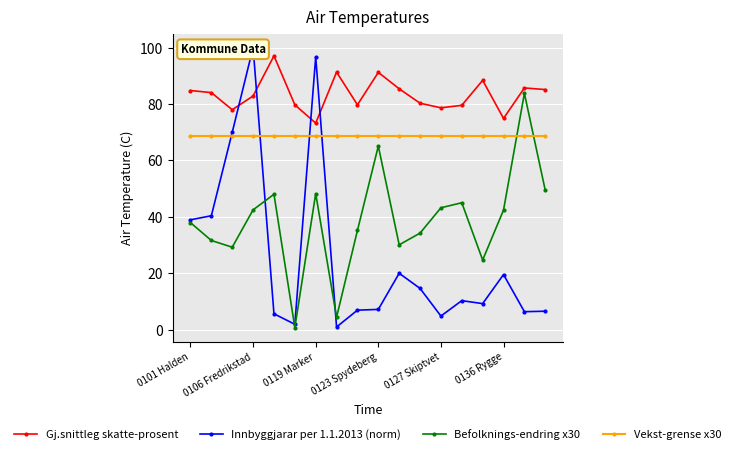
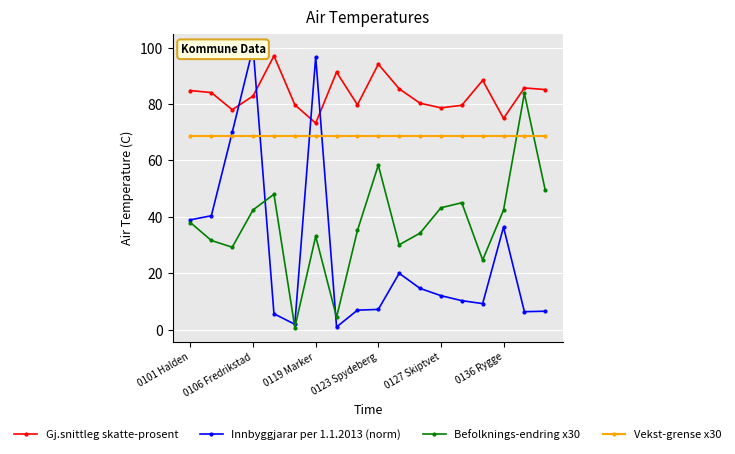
Befolknings-endring x30, 0119 Marker: 48 -> 33
Gj.snittleg skatte-prosent, 0123 Spydeberg: 91 -> 94
Befolknings-endring x30, 0123 Spydeberg: 65 -> 58
Innbyggjarar per 1.1.2013 (norm), 0127 Skiptvet: 5 -> 12
Innbyggjarar per 1.1.2013 (norm), 0136 Rygge: 19 -> 36
